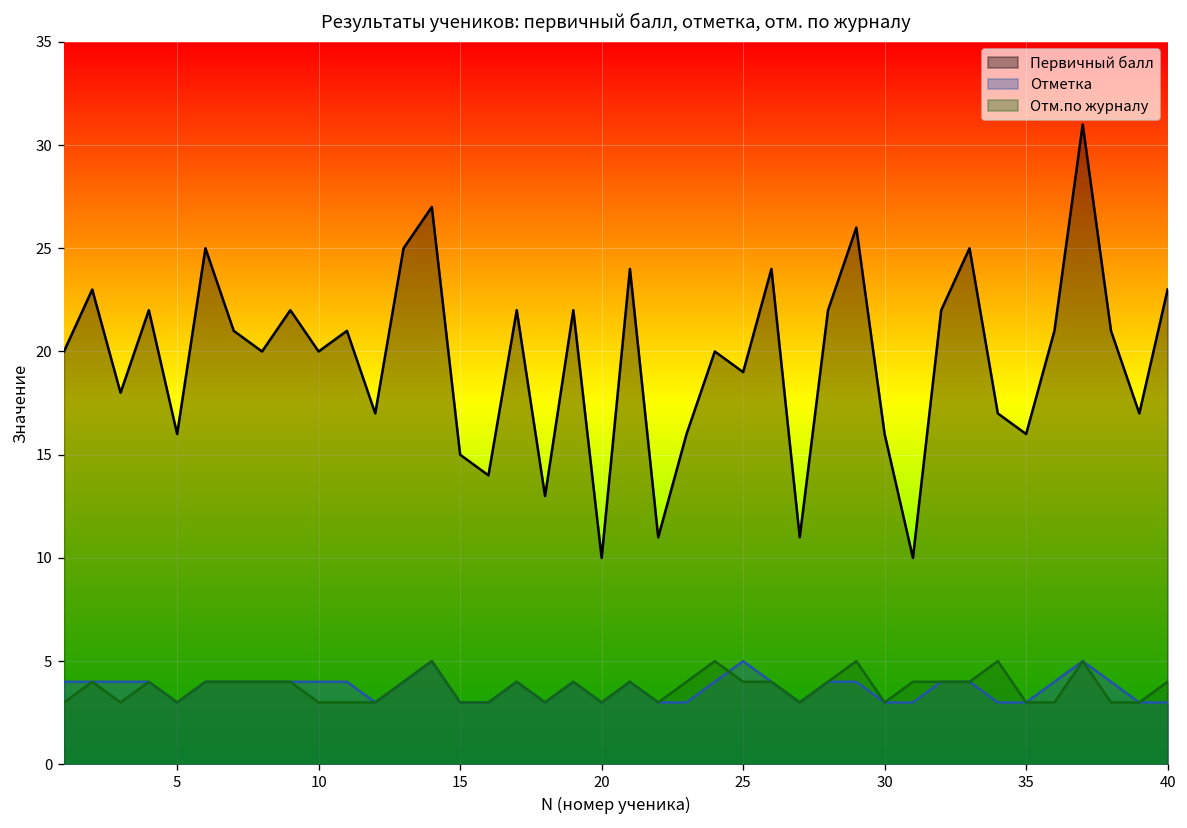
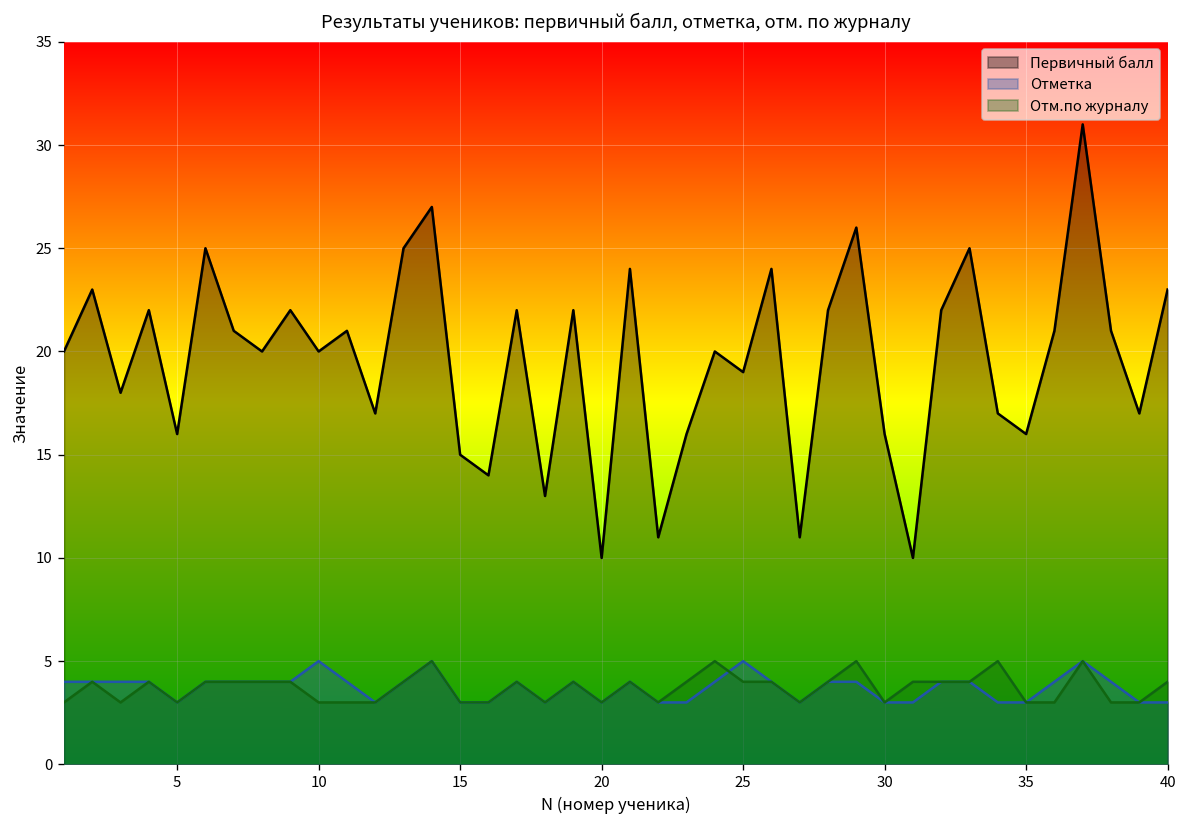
Отметка, 10: 4 -> 5
